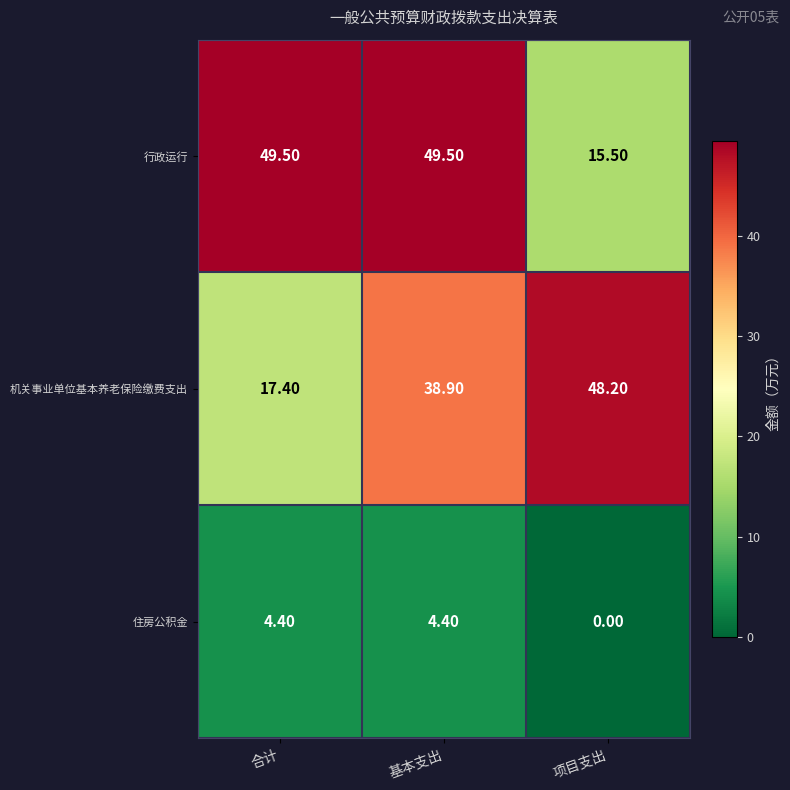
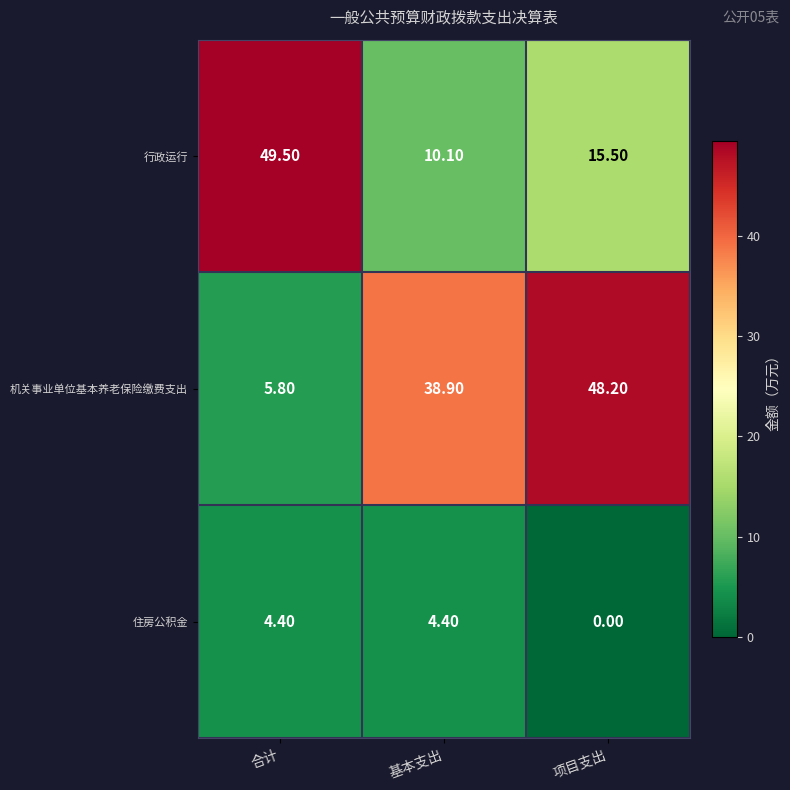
行政运行, 基本支出: 49.50 -> 10.10
机关事业单位基本养老保险缴费支出, 合计: 17.40 -> 5.80
